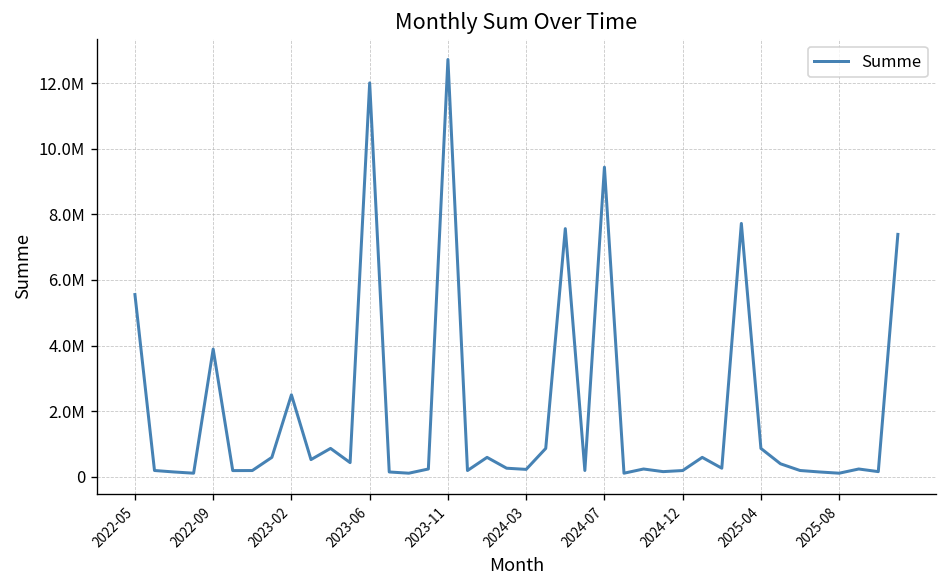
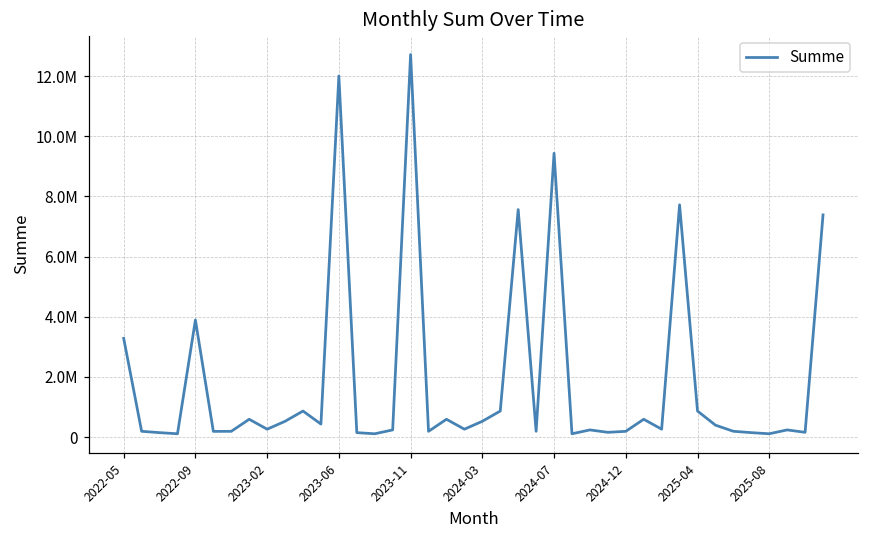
2022-05: 5600000 -> 3300000
2023-02: 2500000 -> 300000
2024-03: 200000 -> 500000
